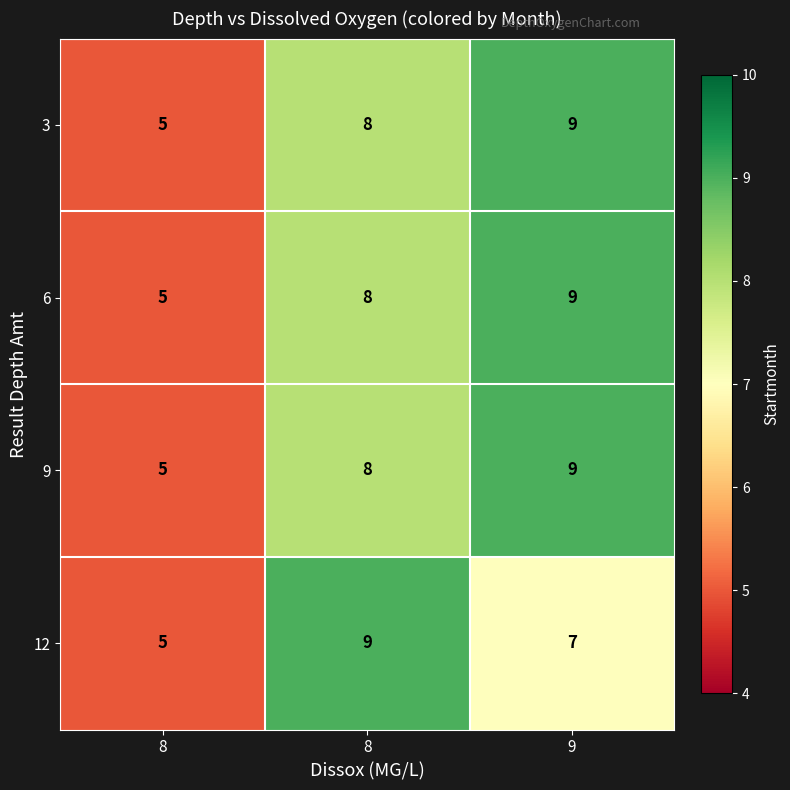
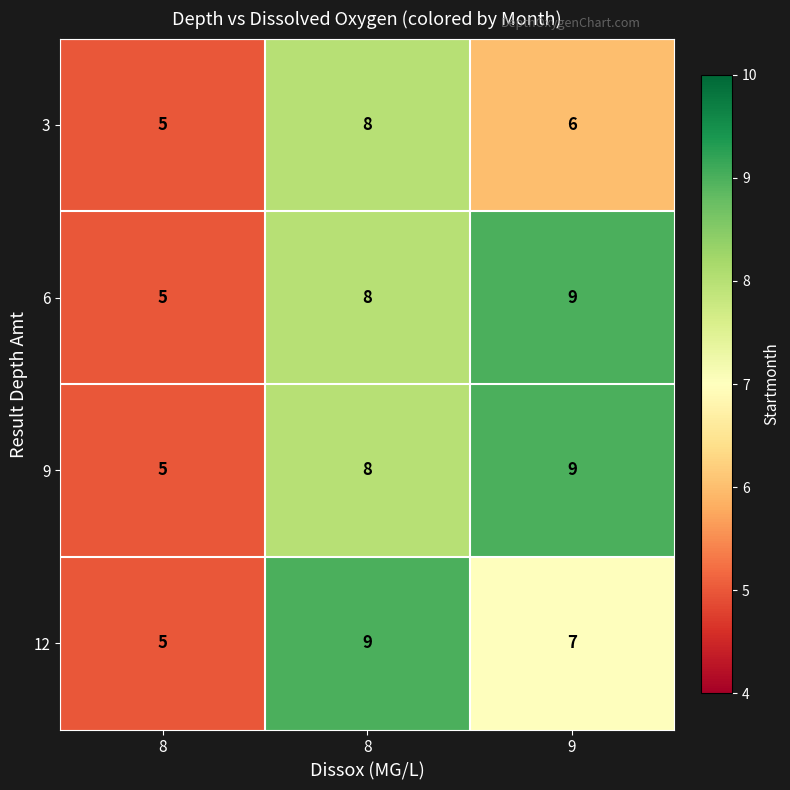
3, 9: 9 -> 6
